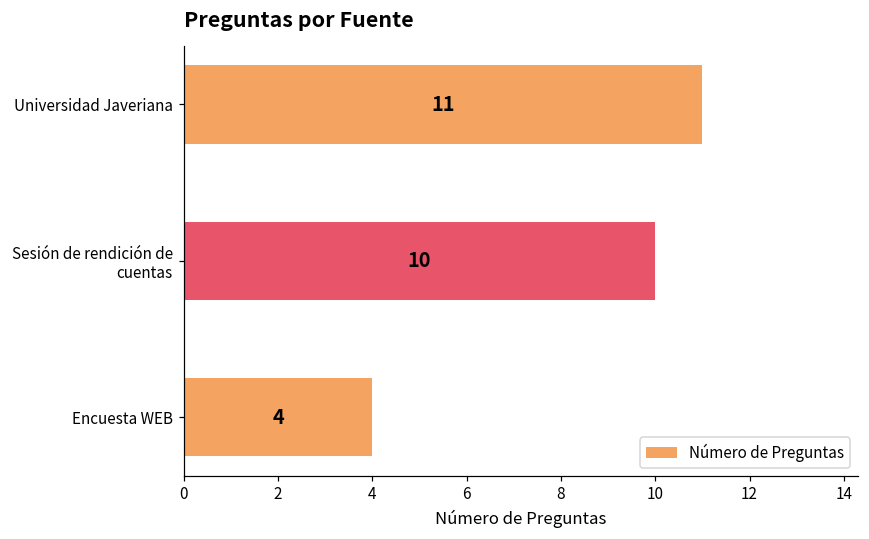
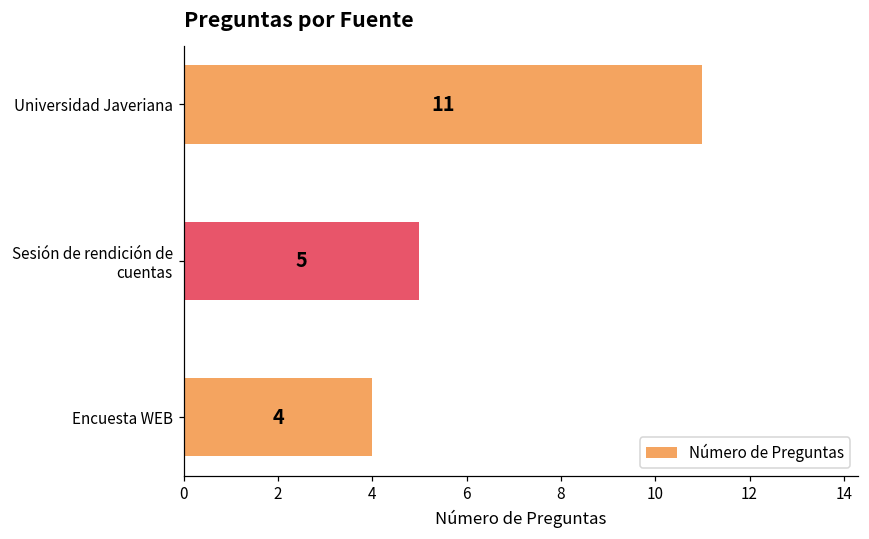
Sesión de rendición de cuentas: 10 -> 5
